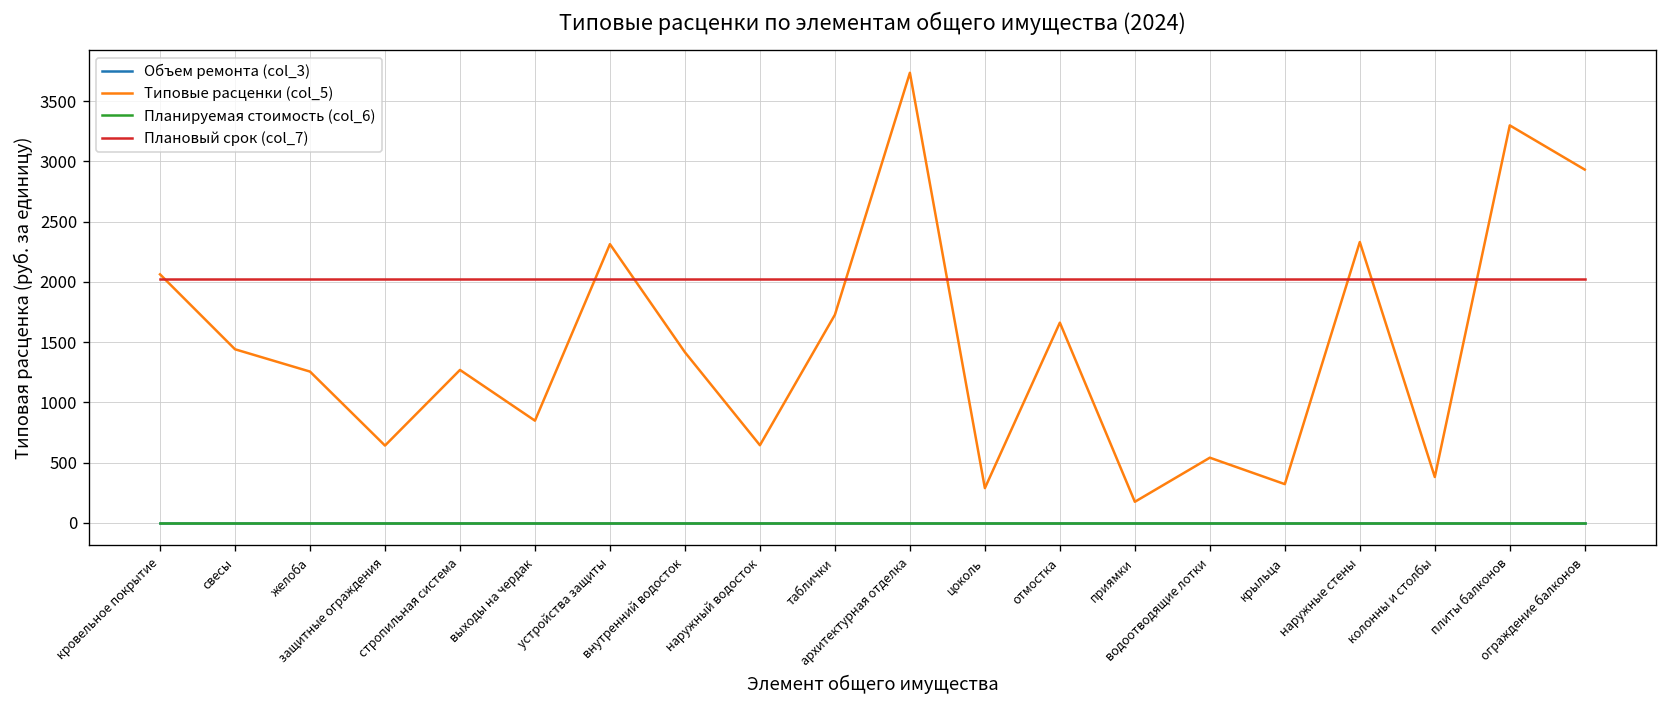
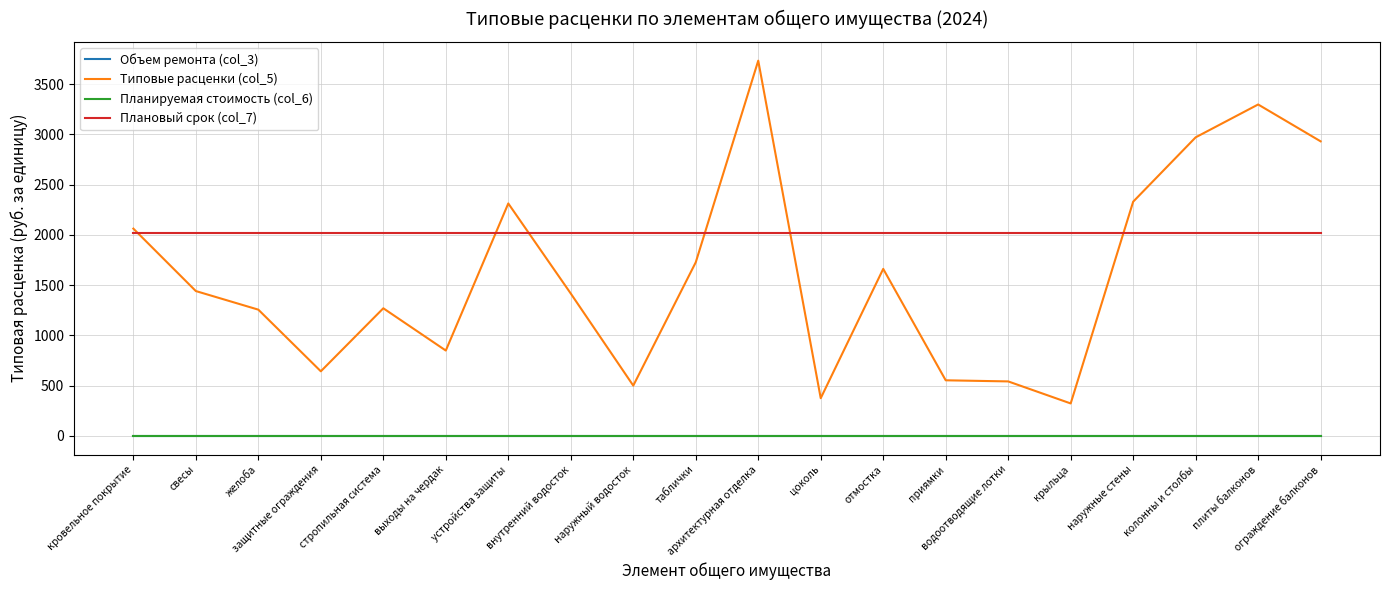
Типовые расценки (col_5), наружный водосток: 640 -> 500
Типовые расценки (col_5), цоколь: 290 -> 370
Типовые расценки (col_5), приямки: 180 -> 550
Типовые расценки (col_5), колонны и столбы: 380 -> 2970
